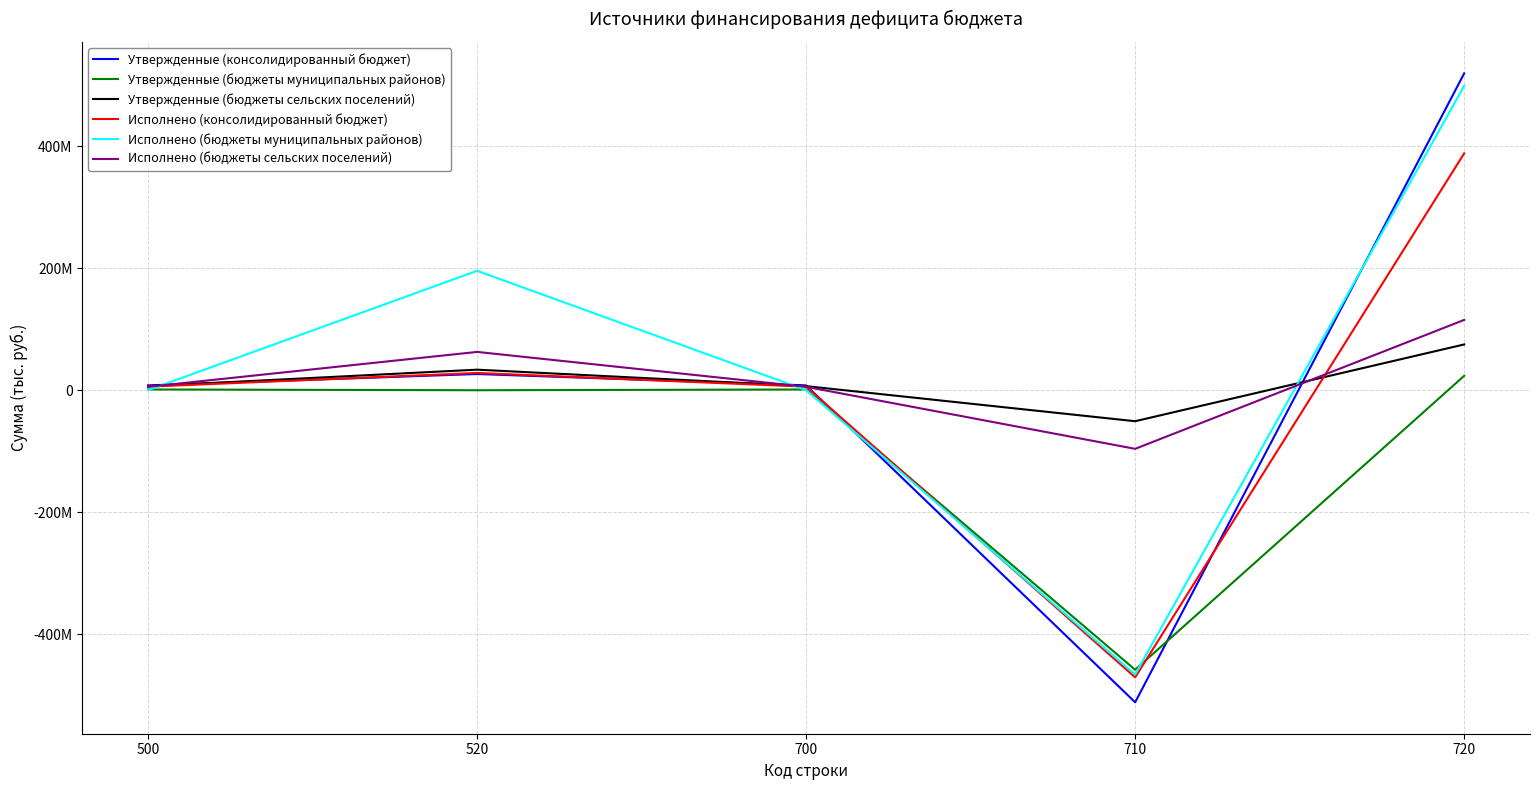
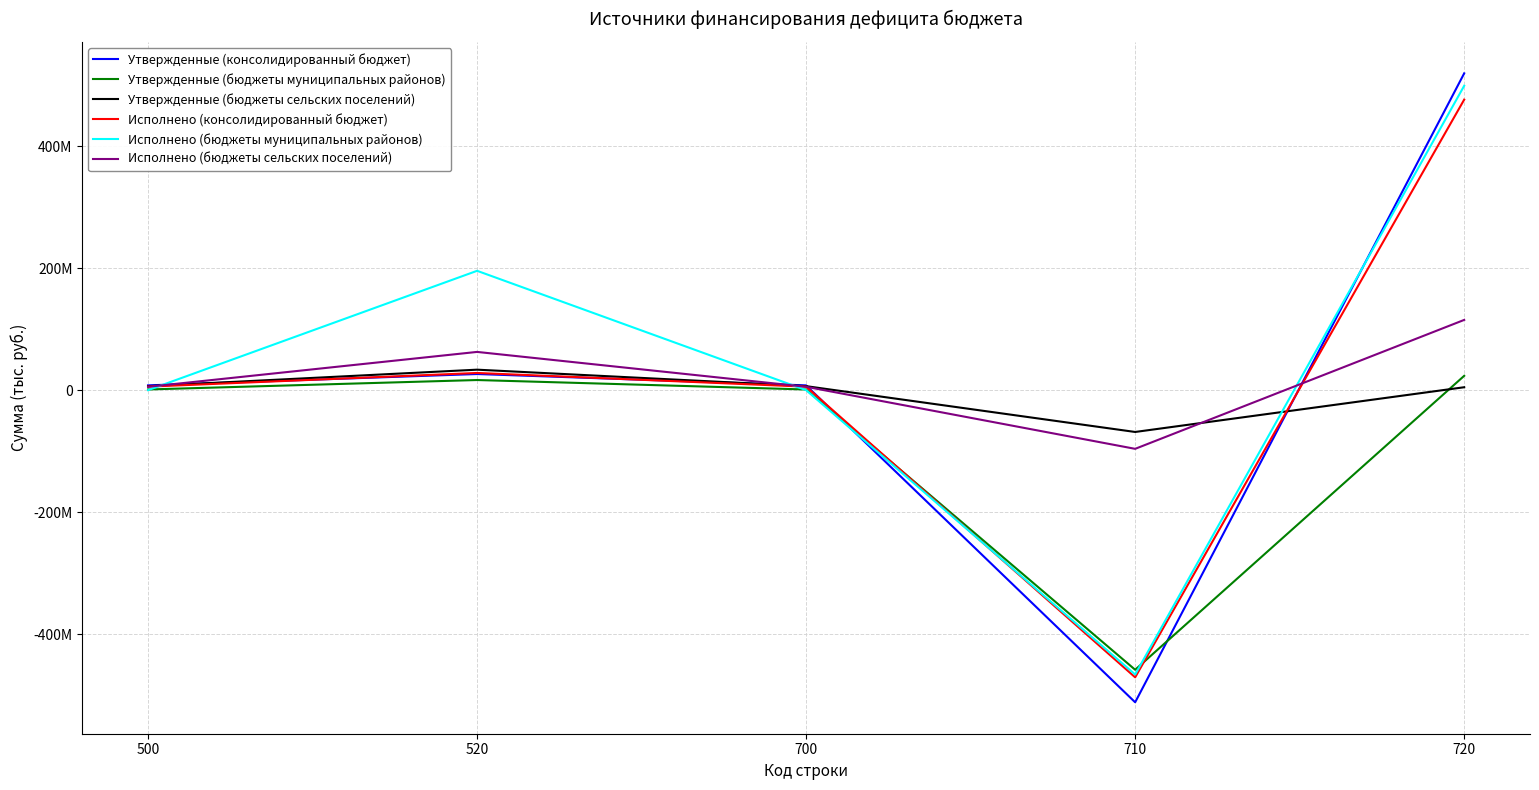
Утвержденные (бюджеты муниципальных районов), 520: 0 -> 20000000
Утвержденные (бюджеты сельских поселений), 710: -50000000 -> -70000000
Утвержденные (бюджеты сельских поселений), 720: 80000000 -> 0
Исполнено (консолидированный бюджет), 720: 390000000 -> 480000000
